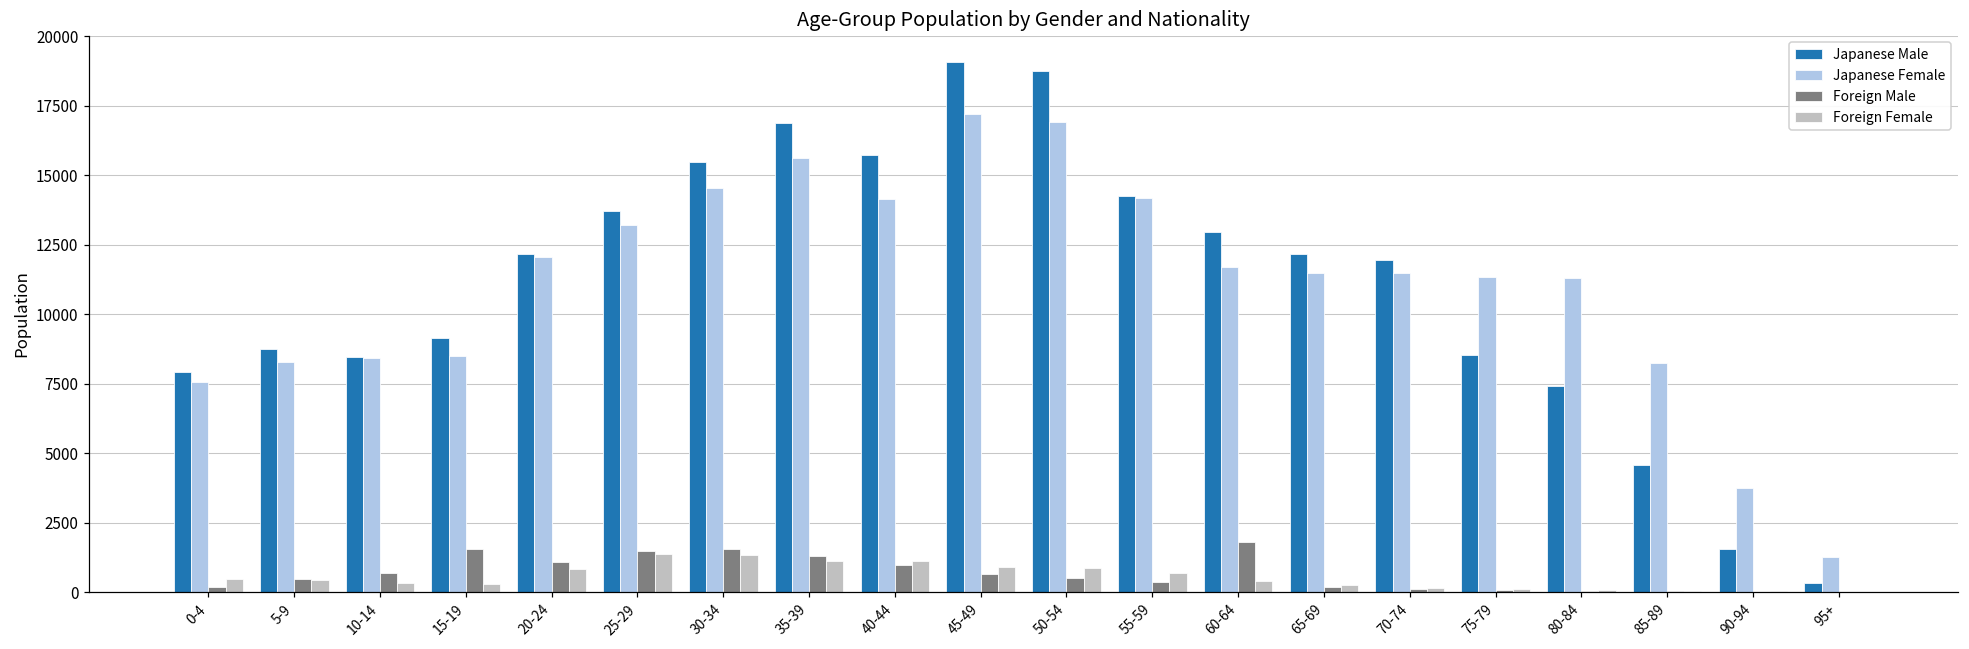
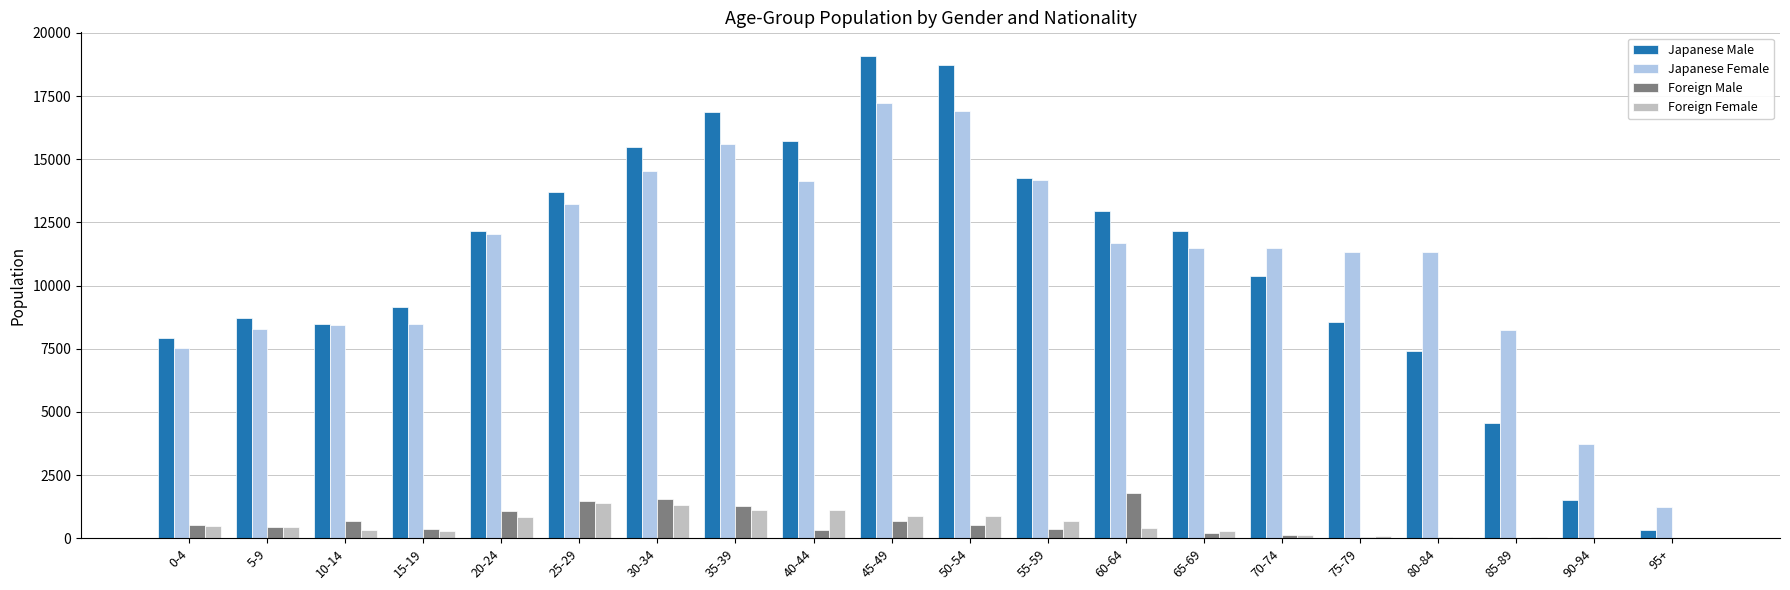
Foreign Male, 0-4: 200 -> 500
Foreign Male, 15-19: 1600 -> 400
Foreign Male, 40-44: 1000 -> 300
Japanese Male, 70-74: 12000 -> 10400
